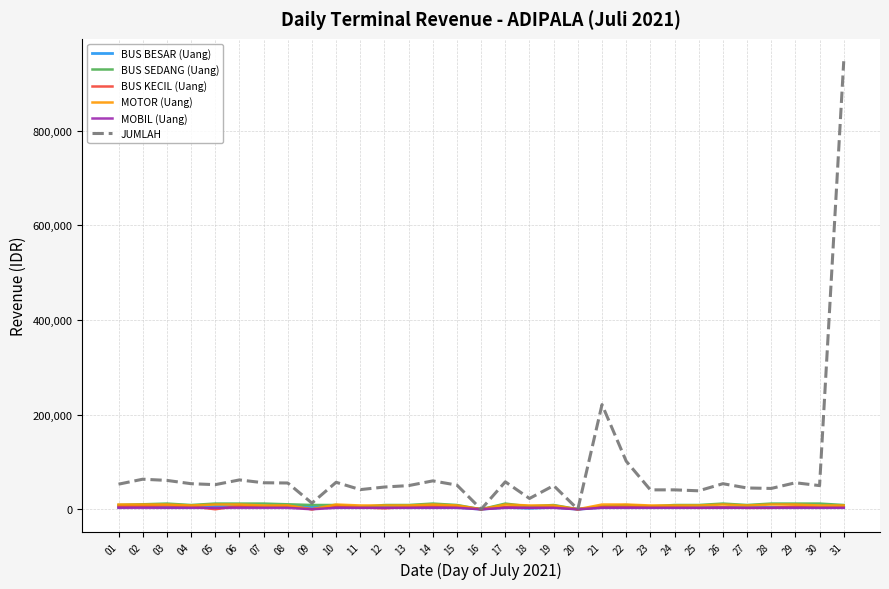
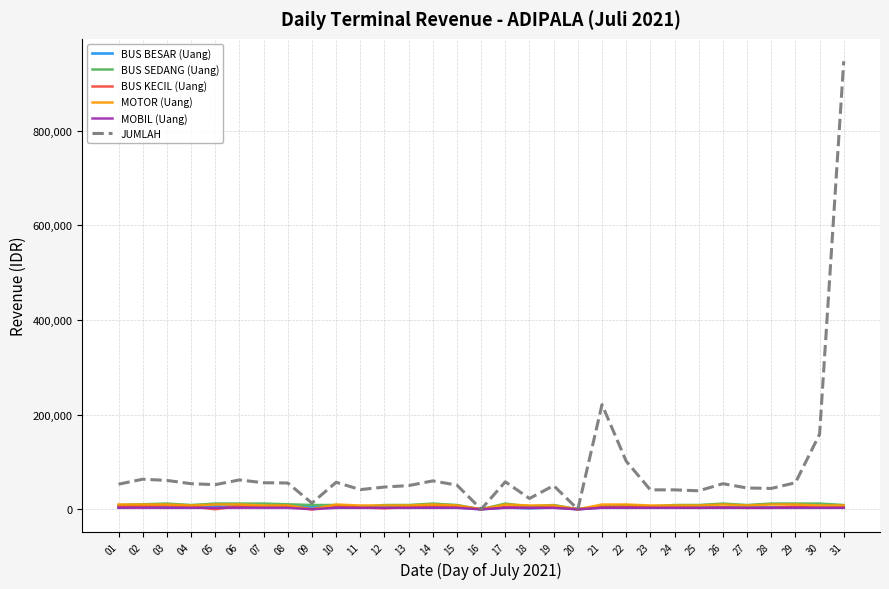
JUMLAH, 30: 50,000 -> 160,000
